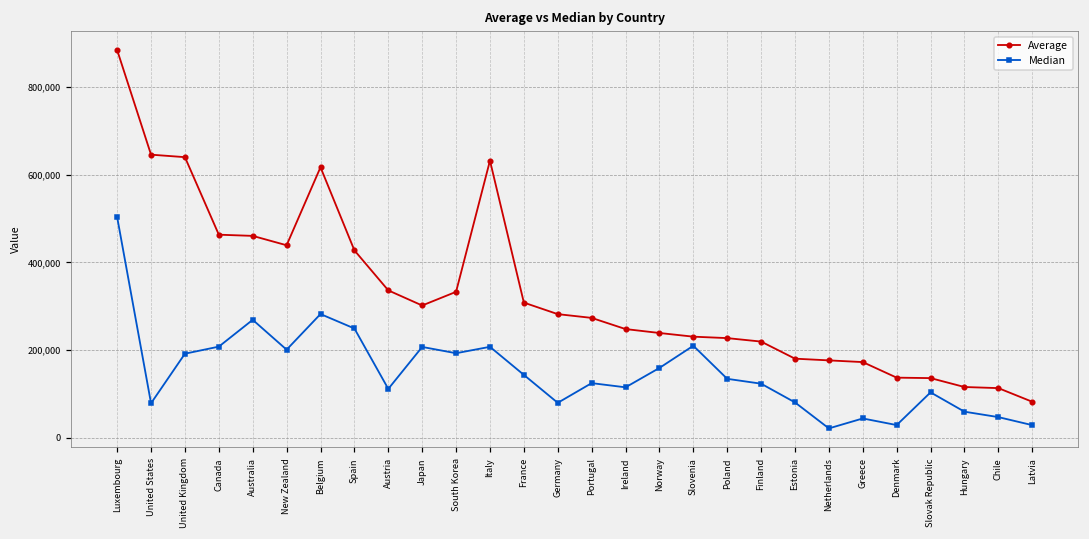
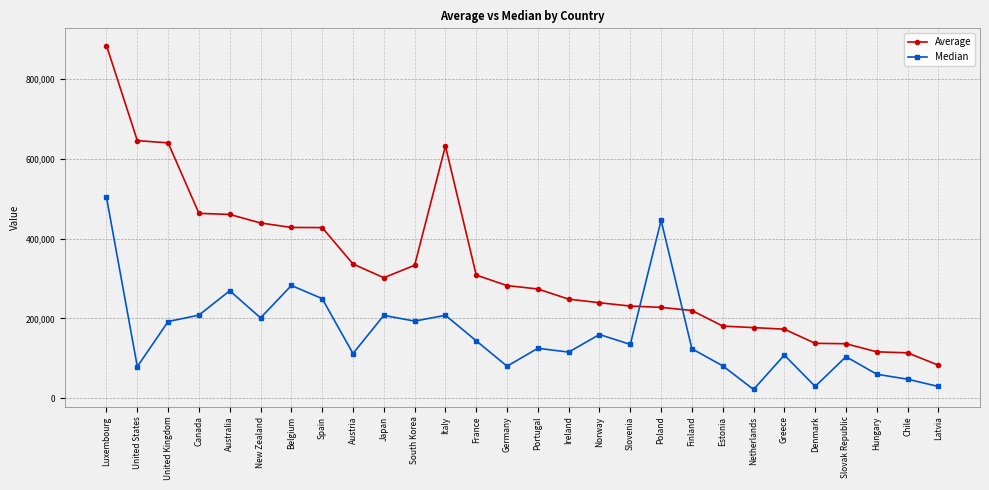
Average, Belgium: 620,000 -> 430,000
Median, Slovenia: 210,000 -> 130,000
Median, Poland: 130,000 -> 450,000
Median, Greece: 40,000 -> 110,000
